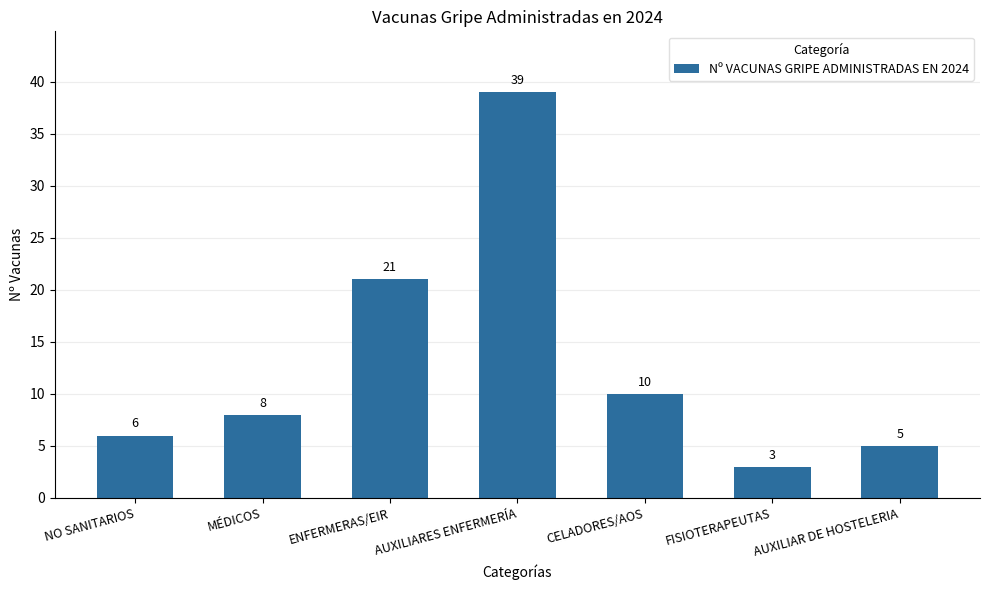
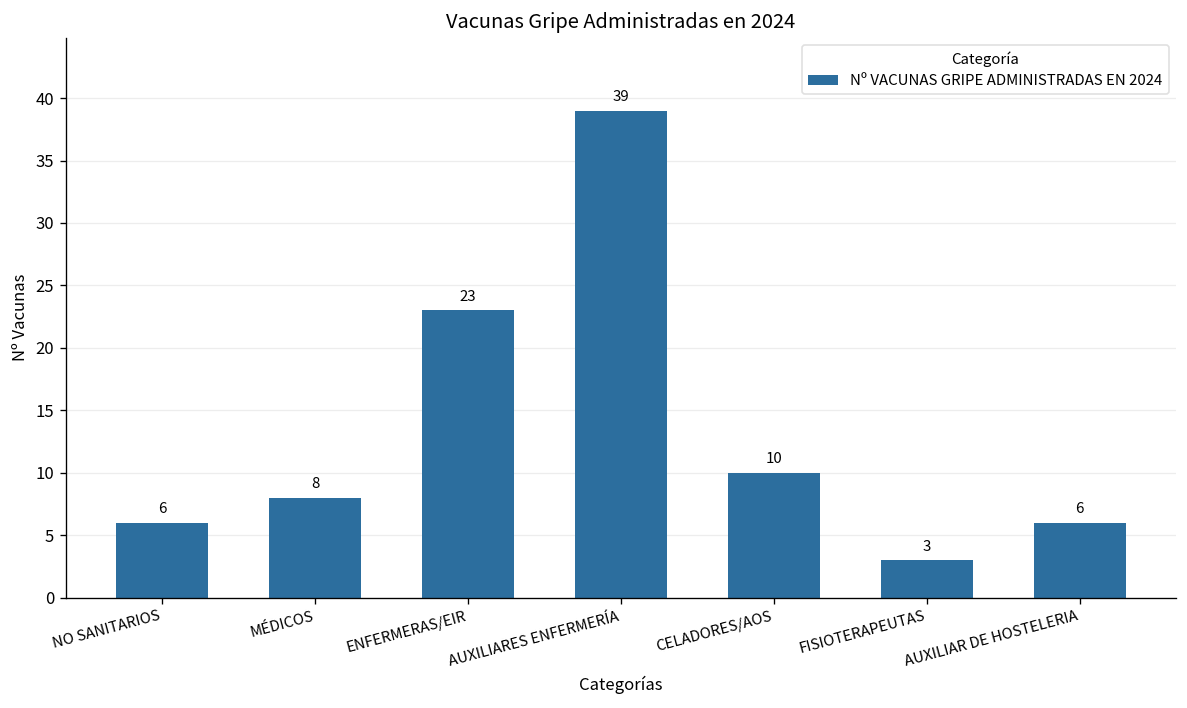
ENFERMERAS/EIR: 21 -> 23
AUXILIAR DE HOSTELERIA: 5 -> 6
